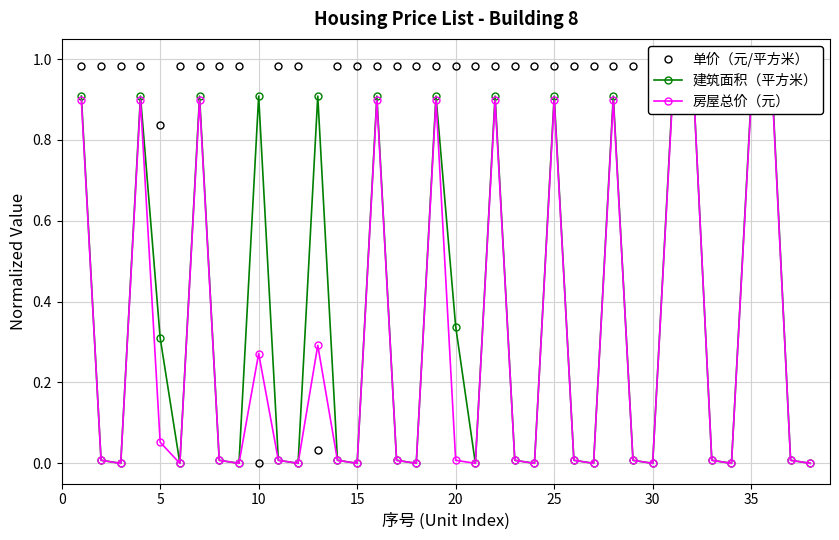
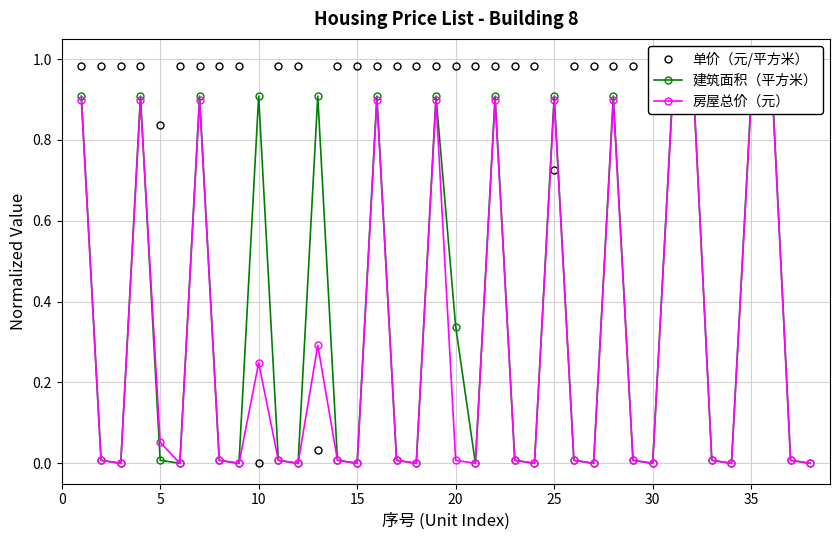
建筑面积（平方米）, 5: 0.31 -> 0.01
房屋总价（元）, 10: 0.27 -> 0.25
单价（元/平方米）, 25: 0.98 -> 0.73
